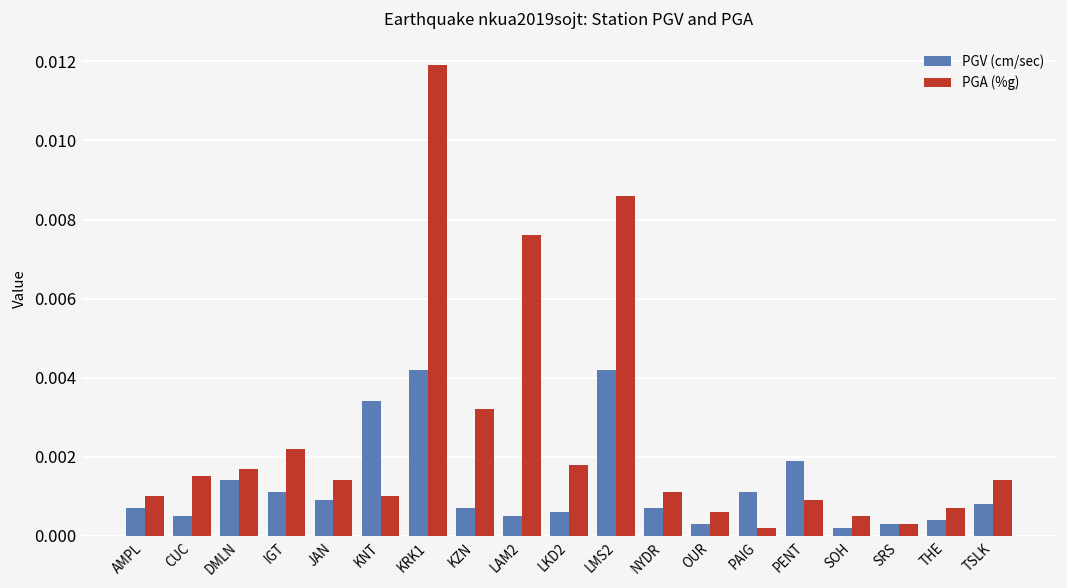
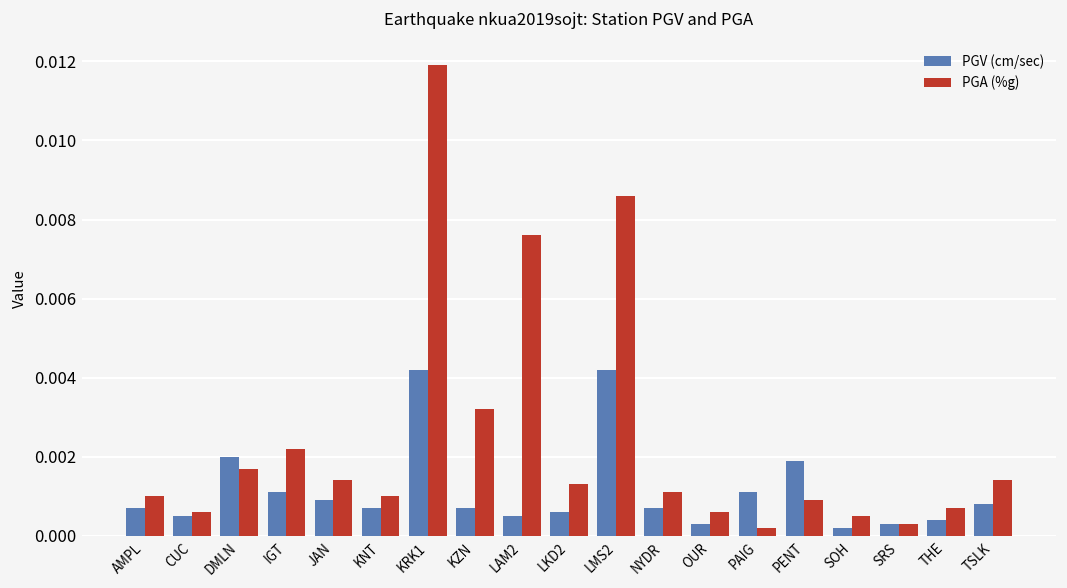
PGA (%g), CUC: 0.0015 -> 0.0006
PGV (cm/sec), DMLN: 0.0014 -> 0.0020
PGV (cm/sec), KNT: 0.0034 -> 0.0007
PGA (%g), LKD2: 0.0018 -> 0.0013
